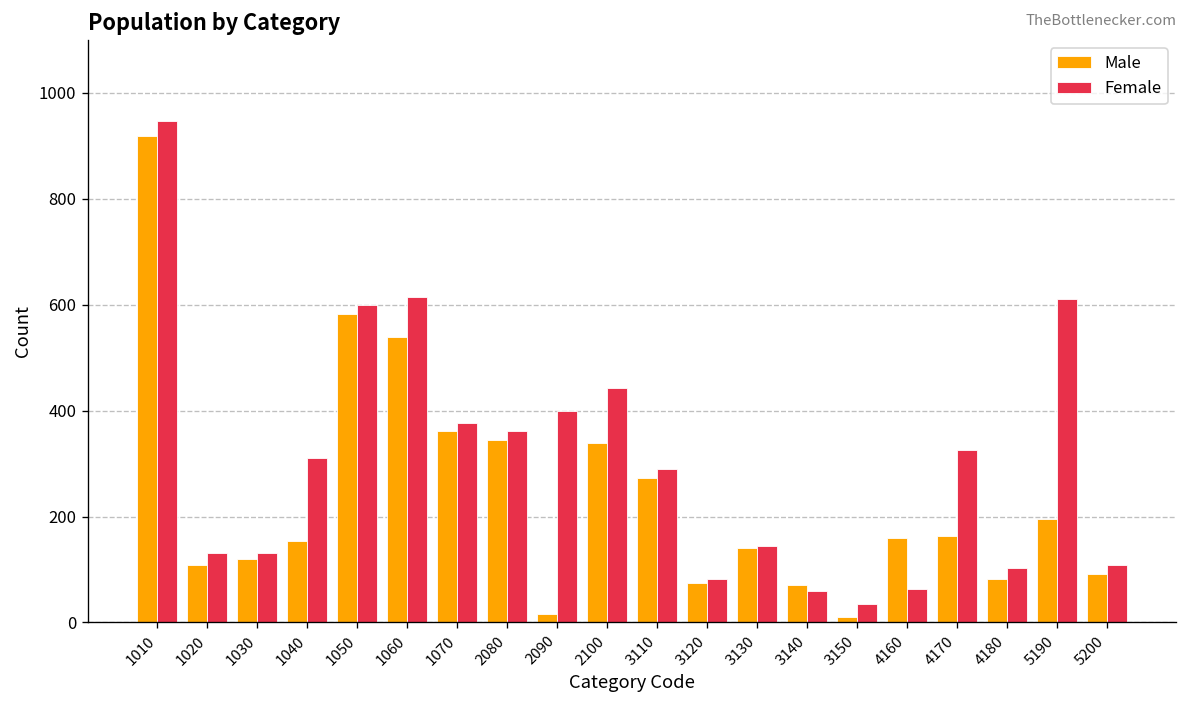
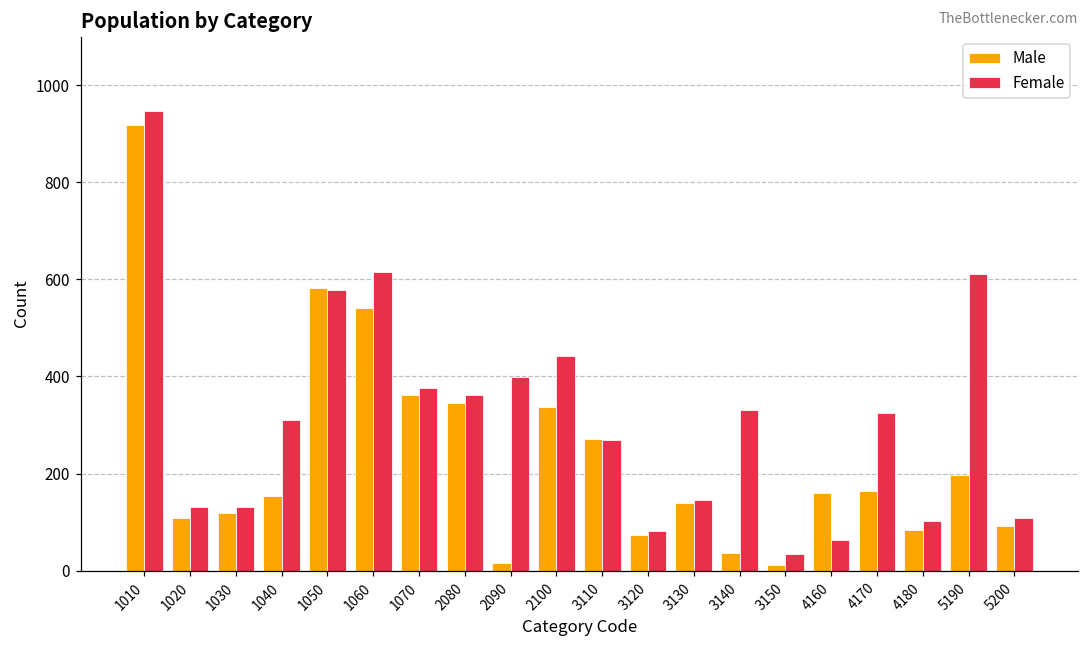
Female, 1050: 600 -> 580
Female, 3110: 290 -> 270
Male, 3140: 70 -> 40
Female, 3140: 60 -> 330
